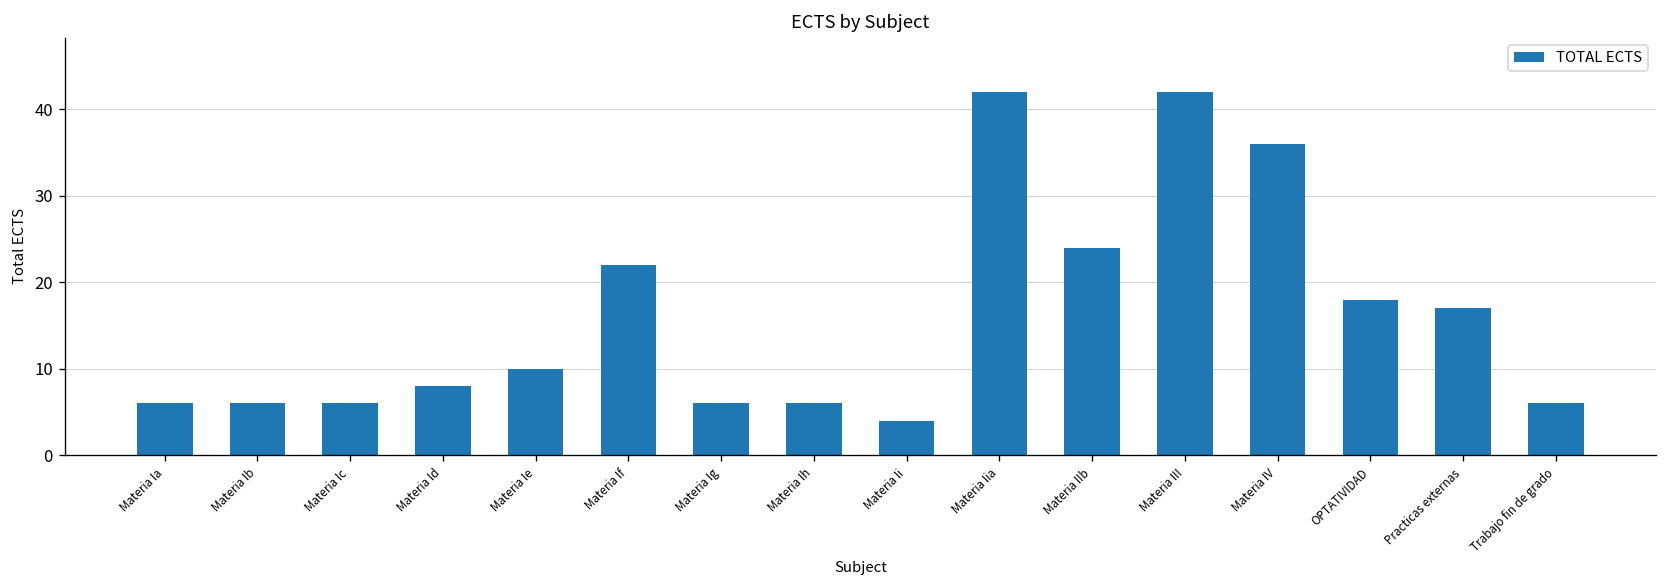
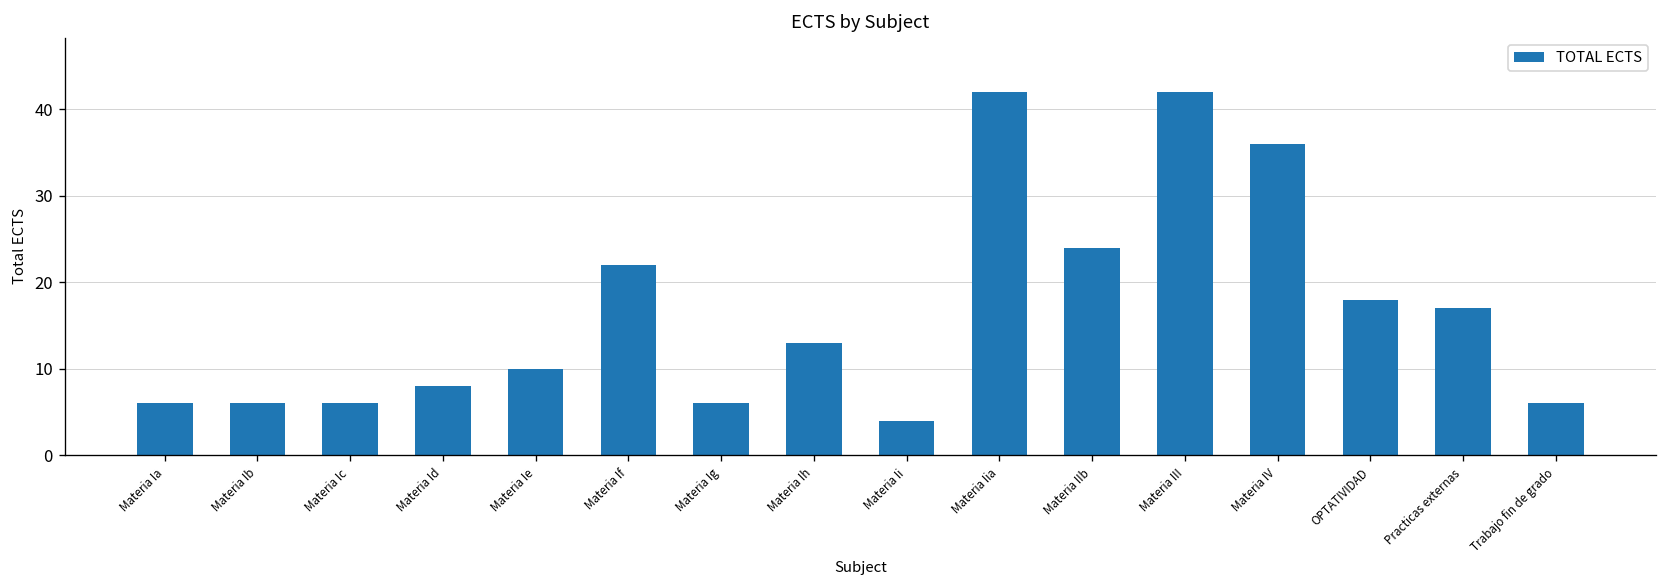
Materia Ih: 6 -> 13
